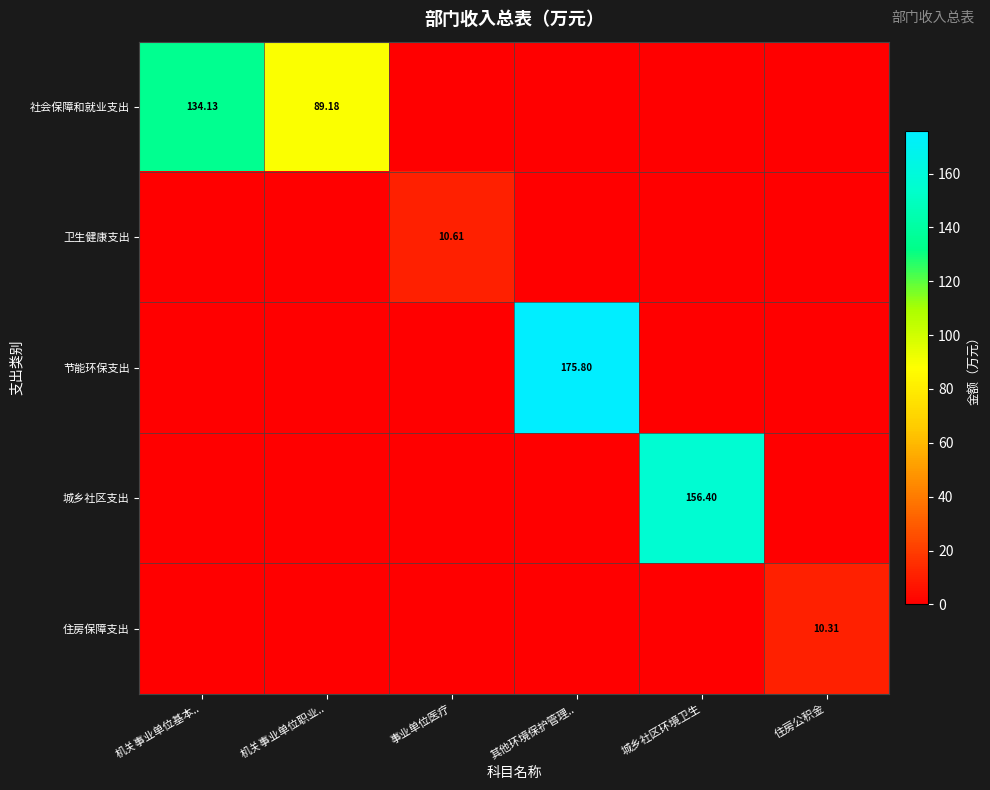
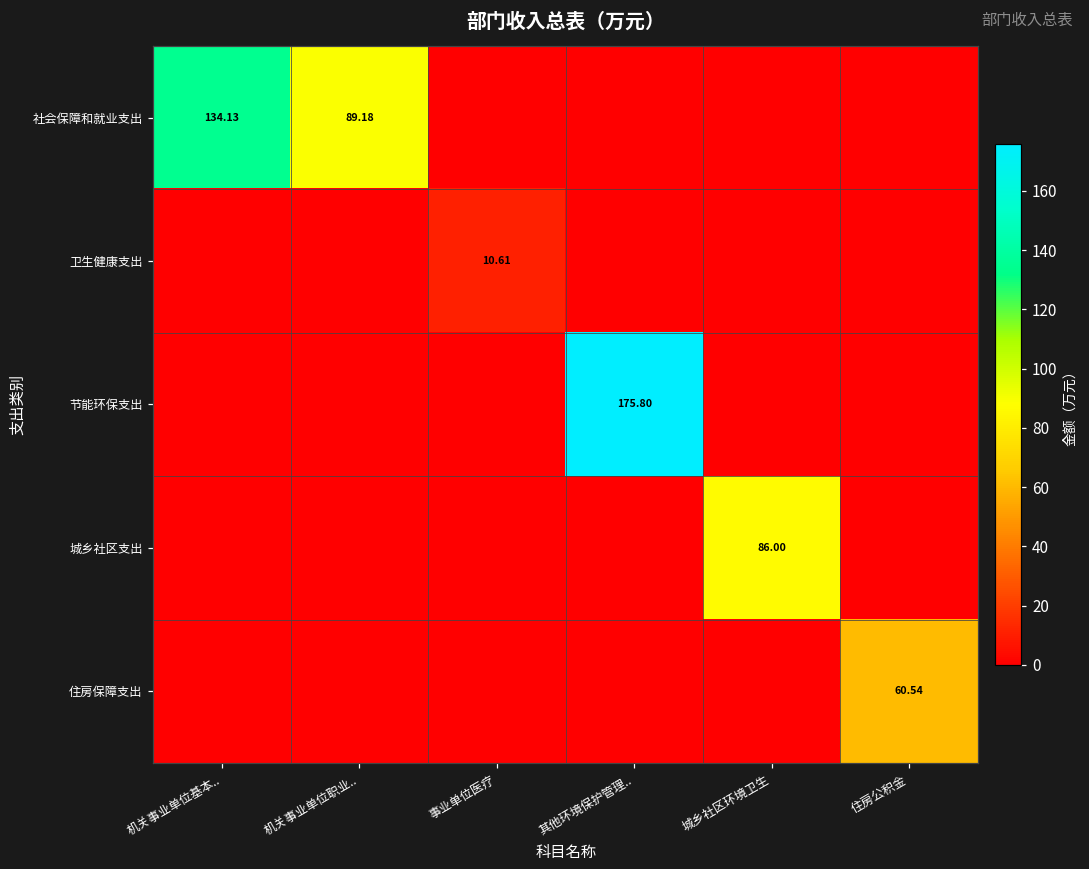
城乡社区支出, 城乡社区环境卫生: 156.40 -> 86.00
住房保障支出, 住房公积金: 10.31 -> 60.54
